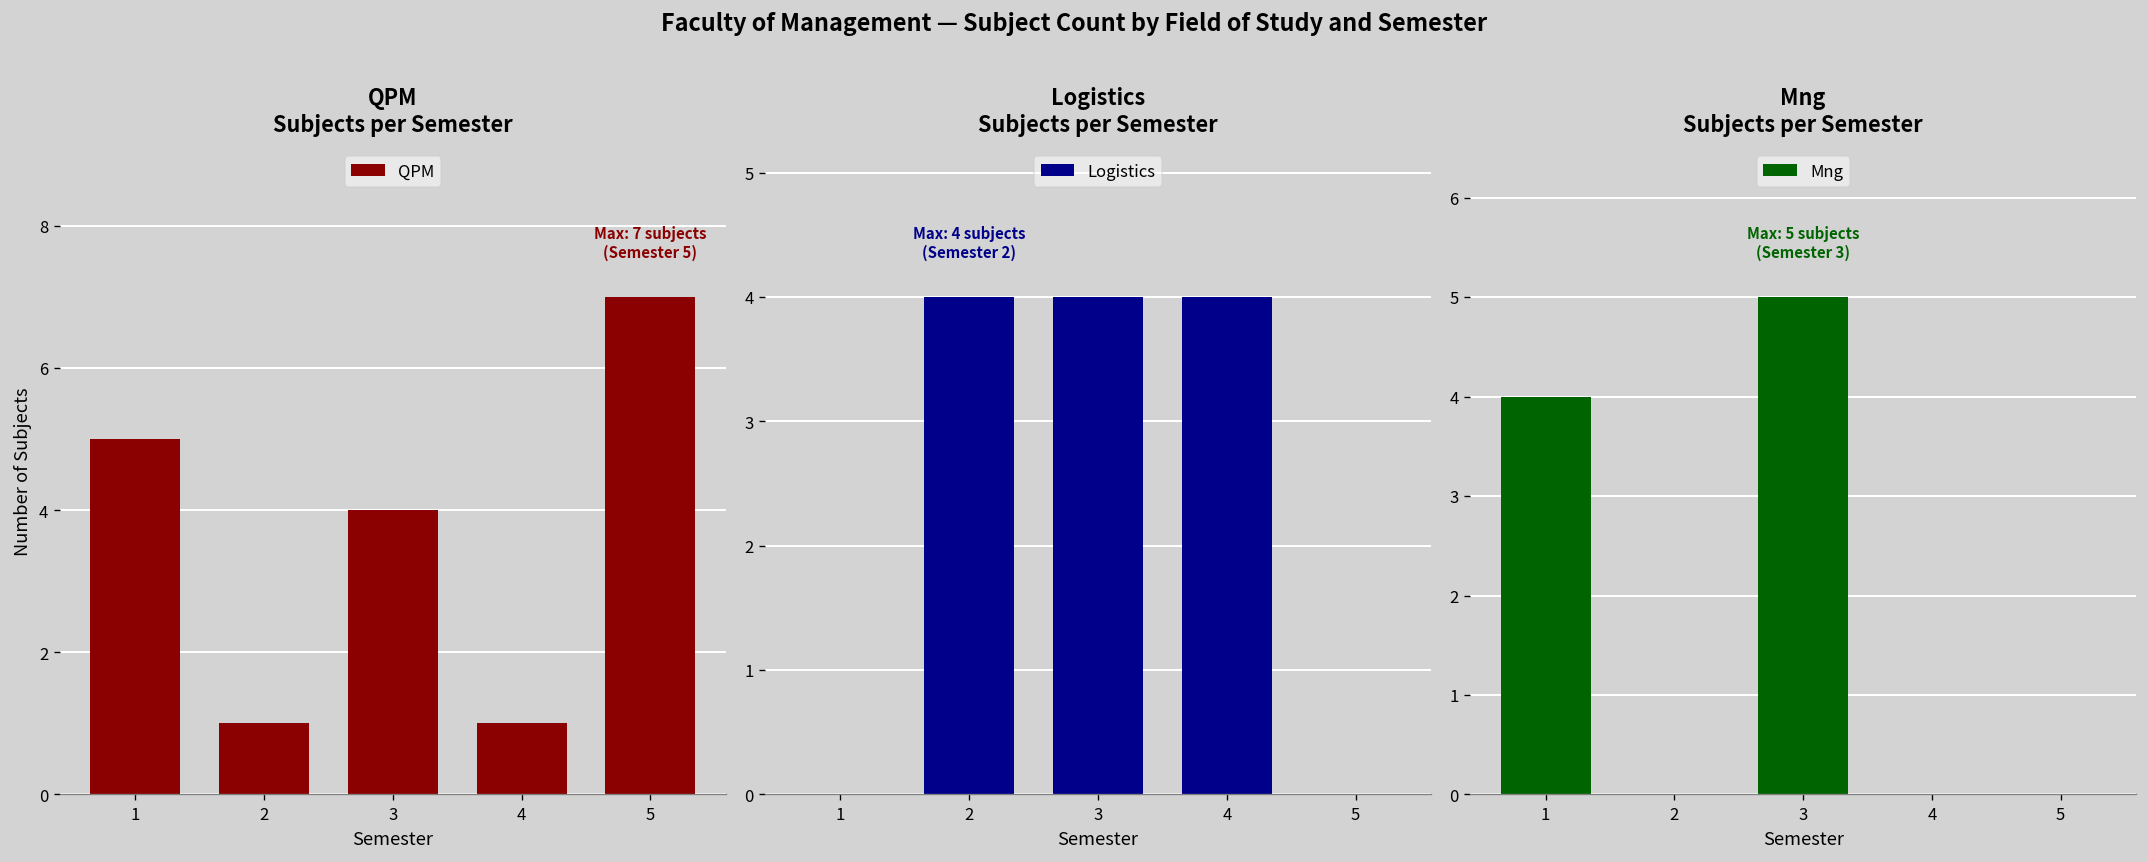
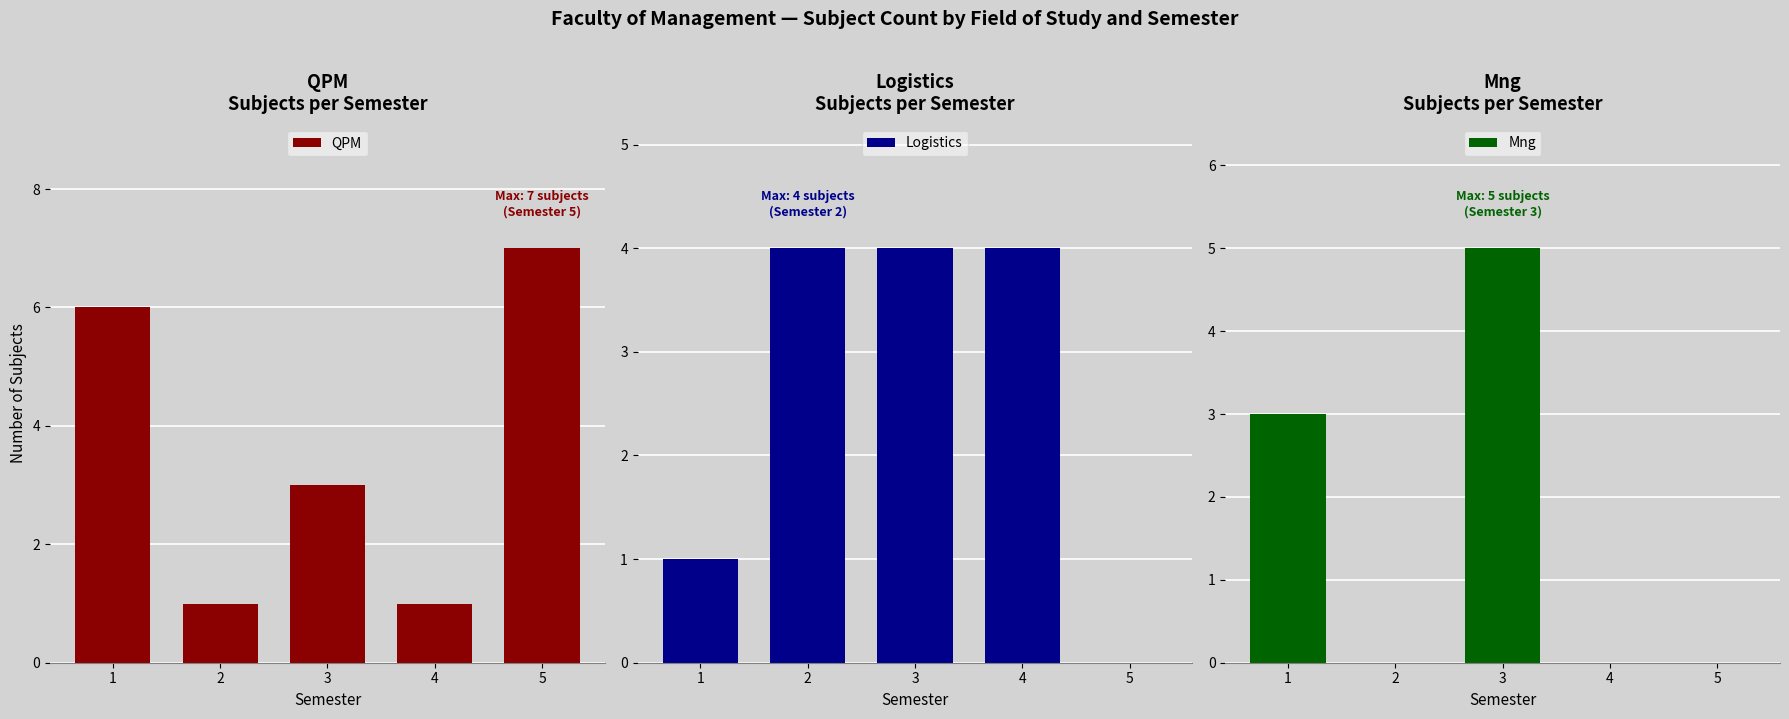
QPM Subjects per Semester, 1: 5 -> 6
QPM Subjects per Semester, 3: 4 -> 3
Logistics Subjects per Semester, 1: 0 -> 1
Mng Subjects per Semester, 1: 4 -> 3
